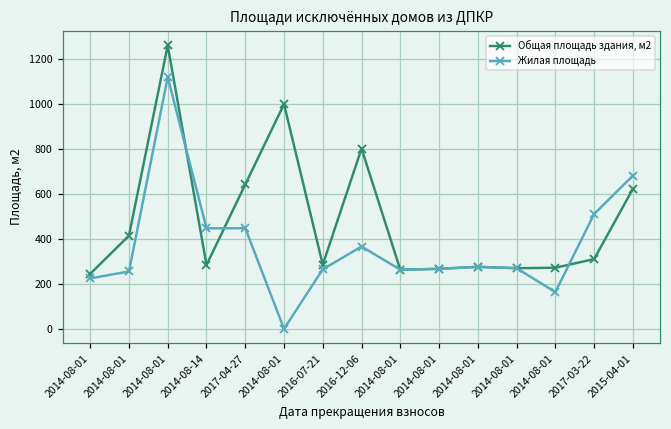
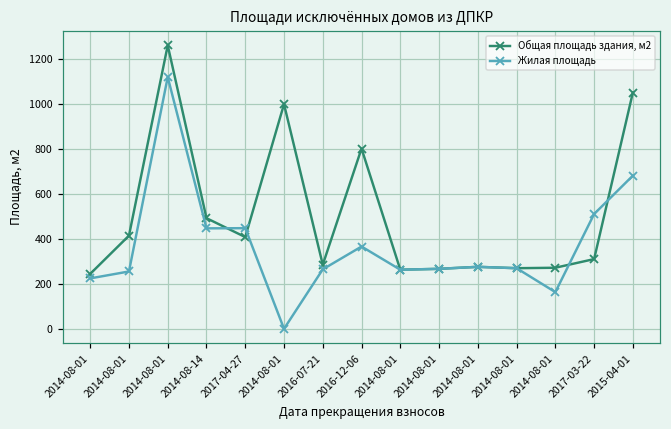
Общая площадь здания, м2, 2014-08-14: 280 -> 490
Общая площадь здания, м2, 2017-04-27: 640 -> 410
Общая площадь здания, м2, 2015-04-01: 620 -> 1050
